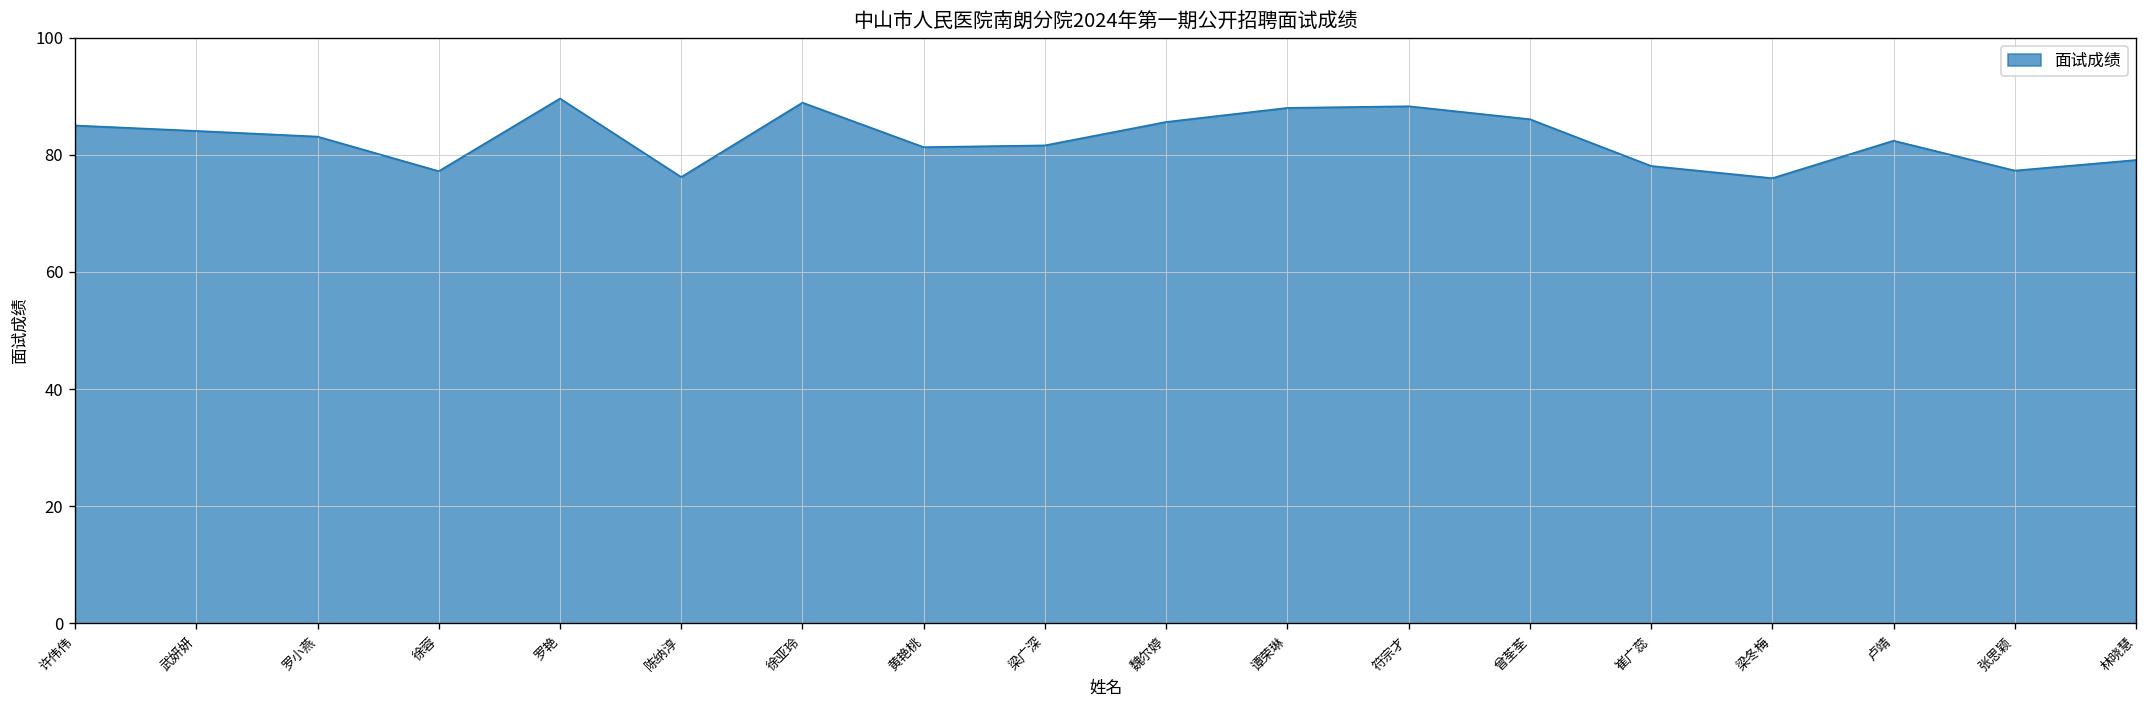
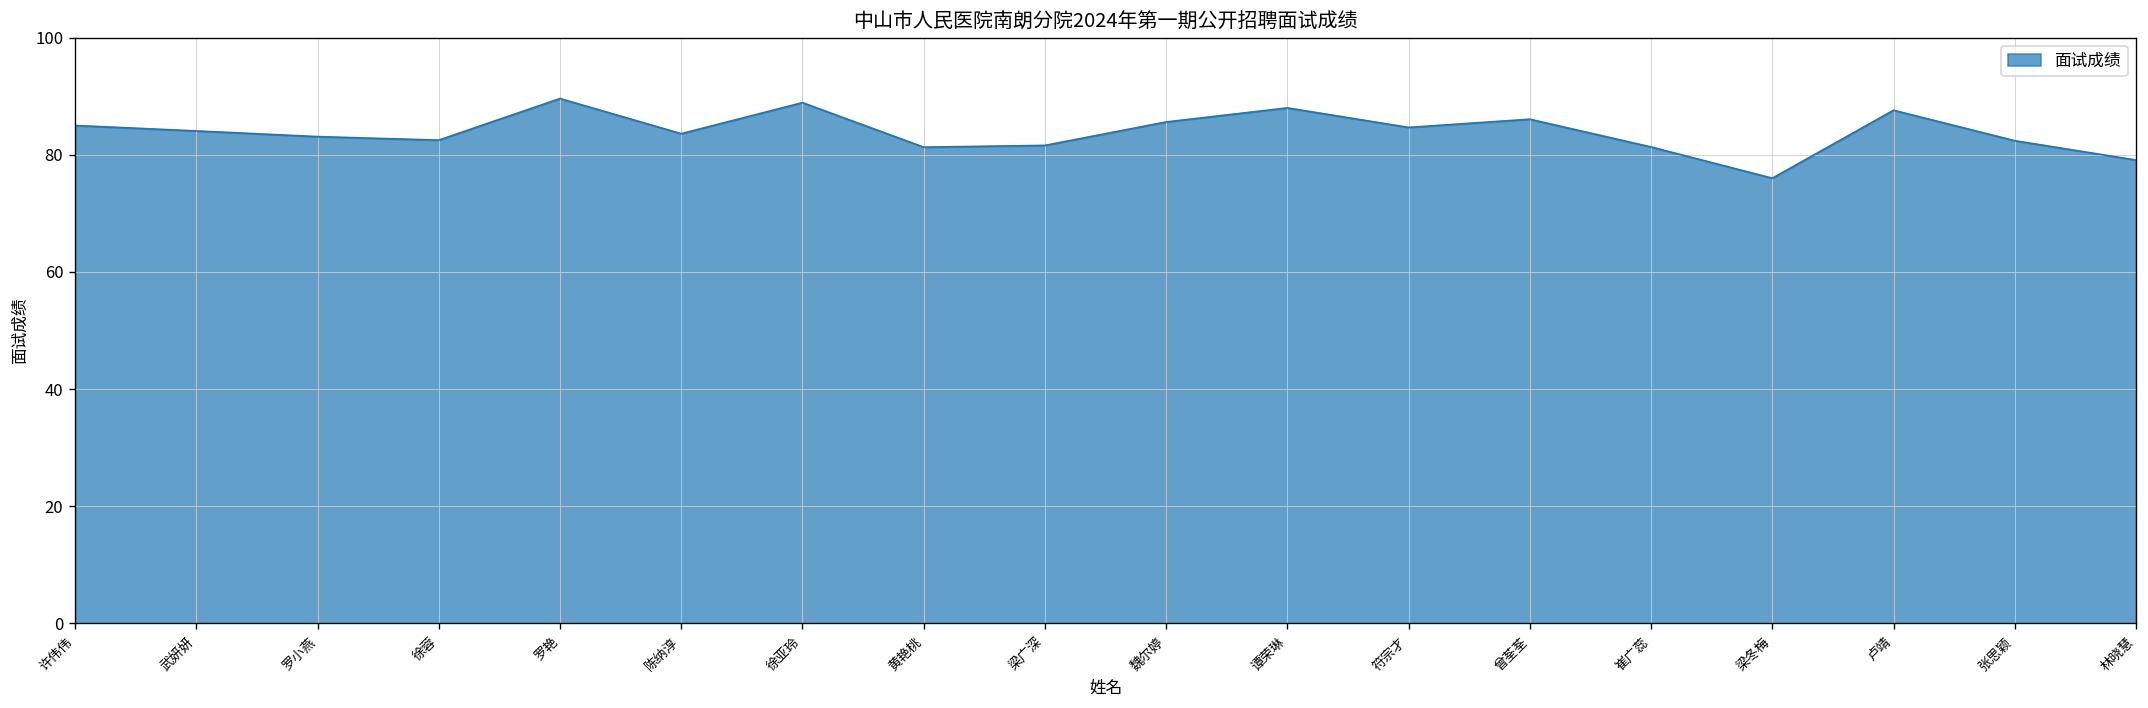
徐蓉: 77 -> 83
陈纳淳: 76 -> 84
符宗才: 88 -> 85
崔广蕊: 78 -> 81
卢靖: 82 -> 88
张思颖: 77 -> 82
